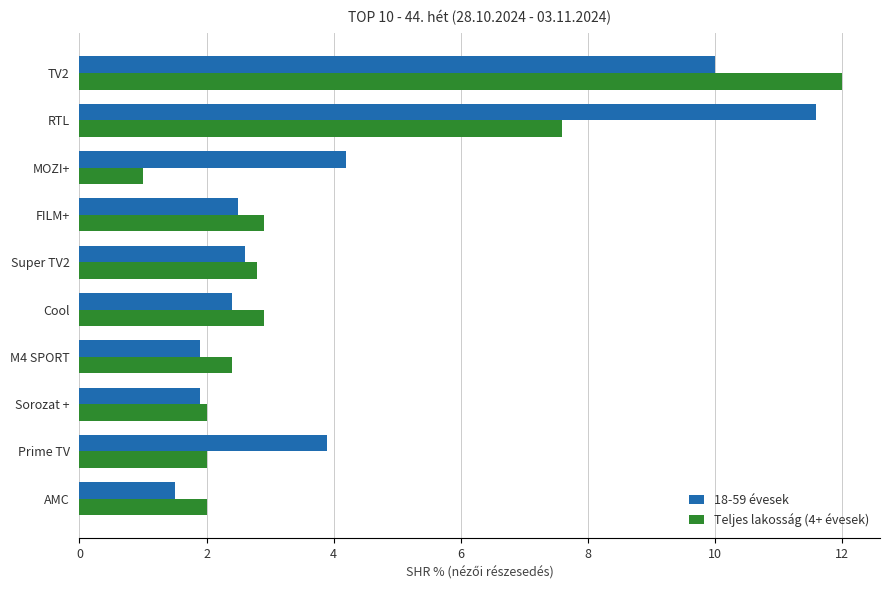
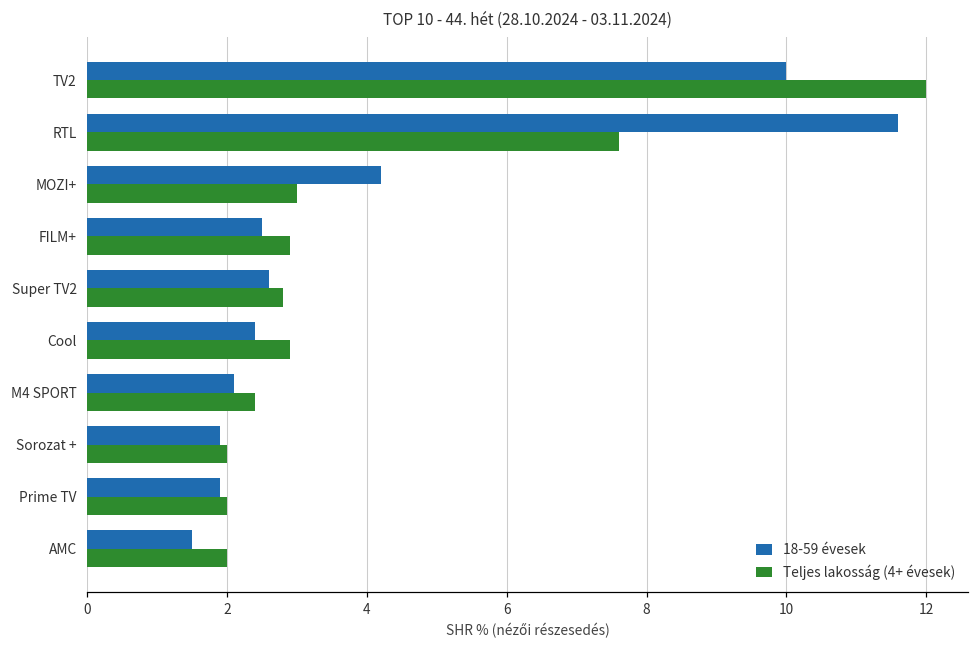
Teljes lakosság (4+ évesek), MOZI+: 1 -> 3
18-59 évesek, M4 SPORT: 1.9 -> 2.1
18-59 évesek, Prime TV: 3.9 -> 1.9
